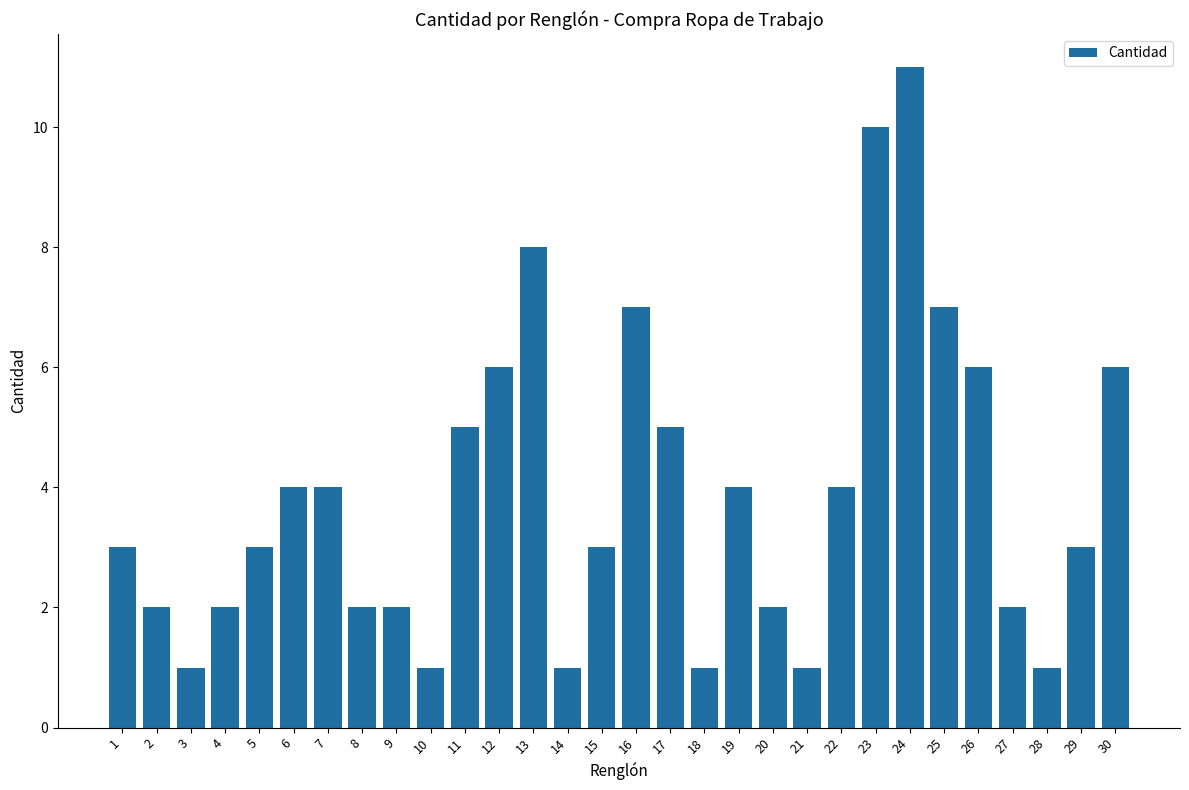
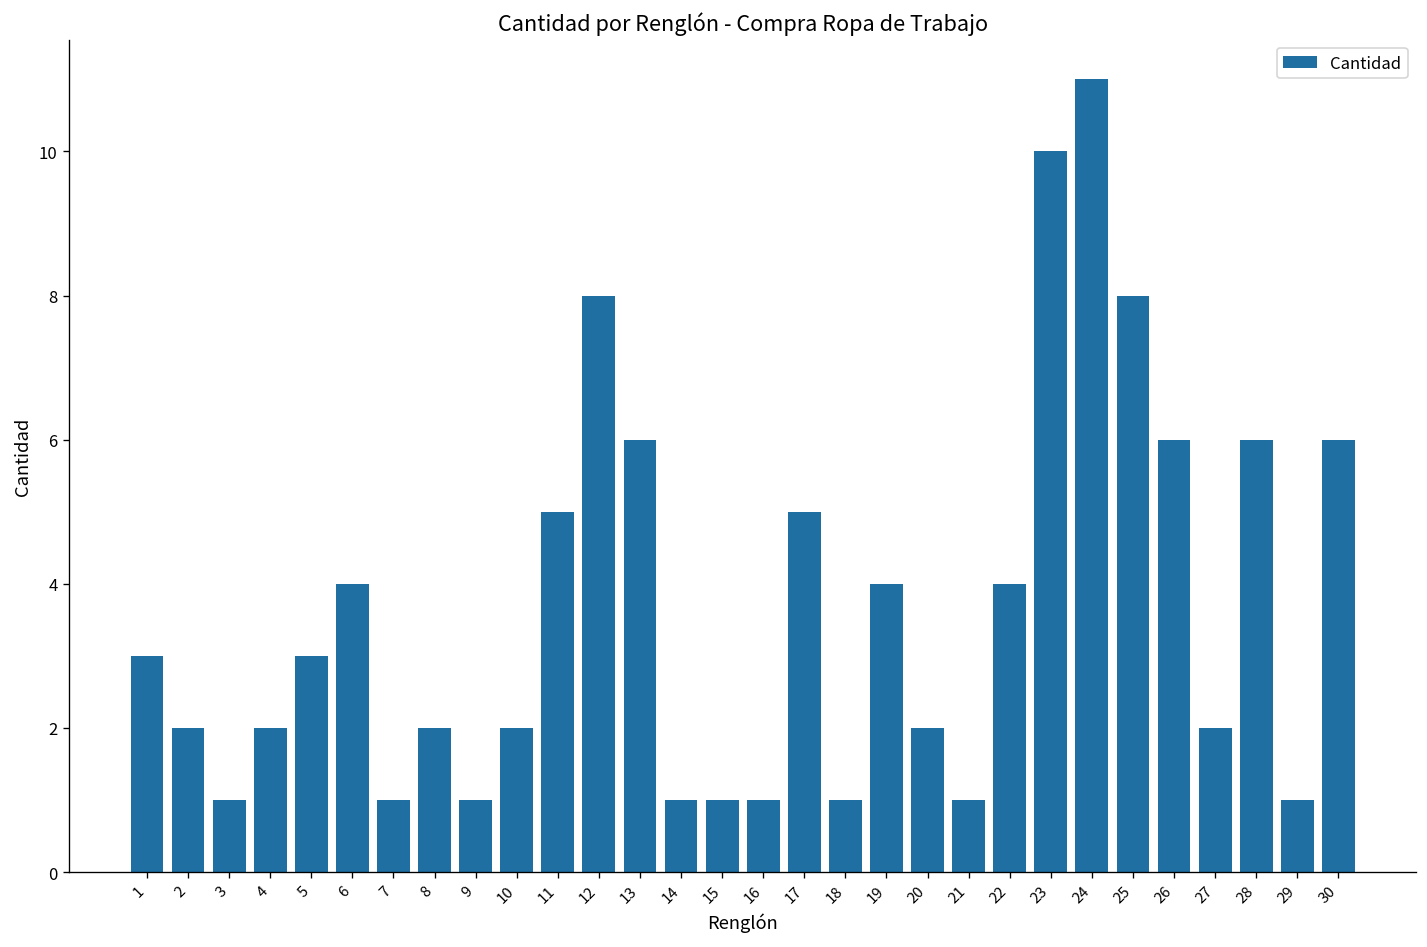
7: 4 -> 1
9: 2 -> 1
10: 1 -> 2
12: 6 -> 8
13: 8 -> 6
15: 3 -> 1
16: 7 -> 1
25: 7 -> 8
28: 1 -> 6
29: 3 -> 1
